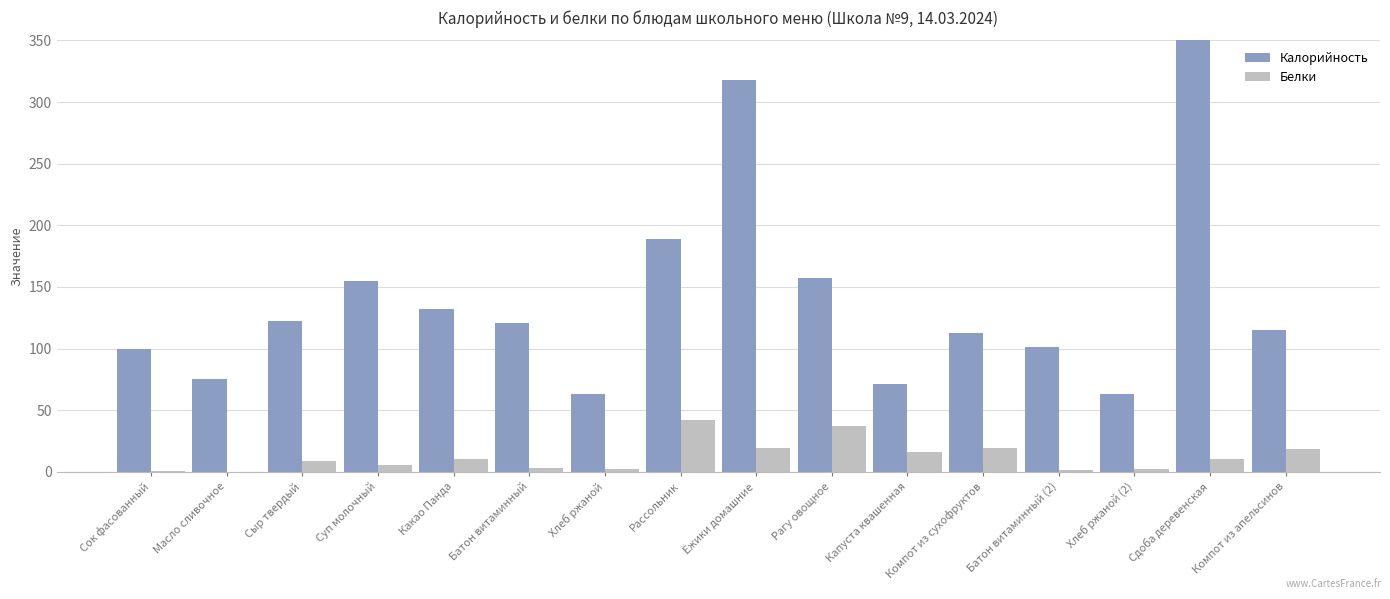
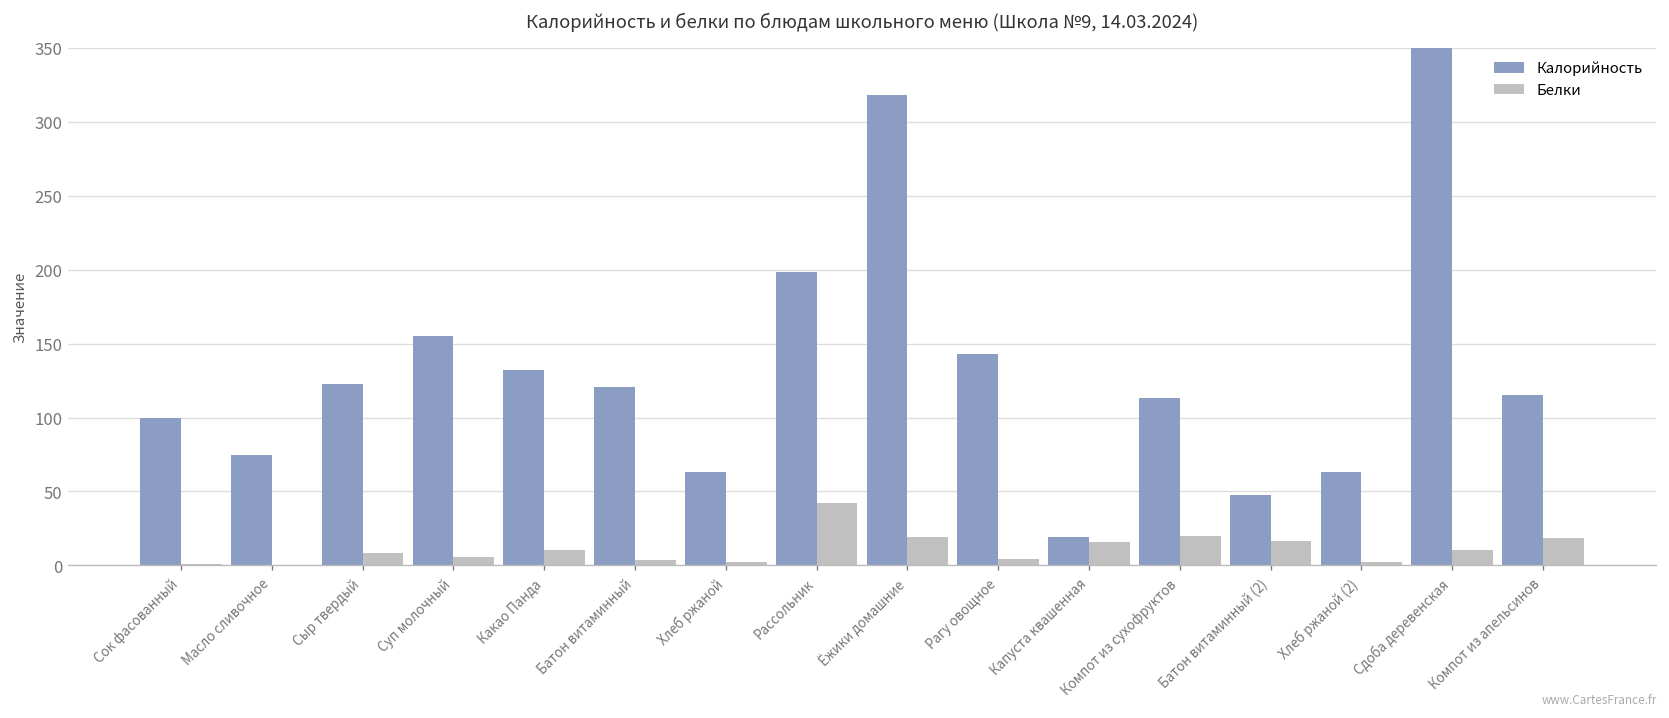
Калорийность, Рассольник: 189 -> 198
Калорийность, Рагу овощное: 157 -> 143
Белки, Рагу овощное: 37 -> 4
Калорийность, Капуста квашенная: 71 -> 19
Калорийность, Батон витаминный (2): 101 -> 48
Белки, Батон витаминный (2): 1 -> 17
